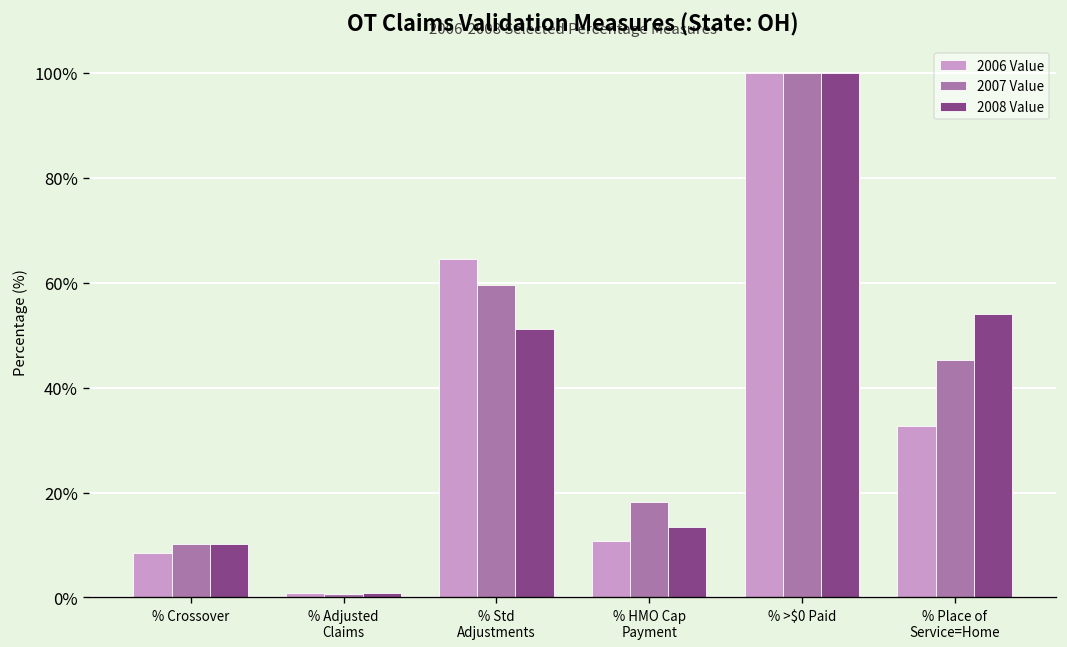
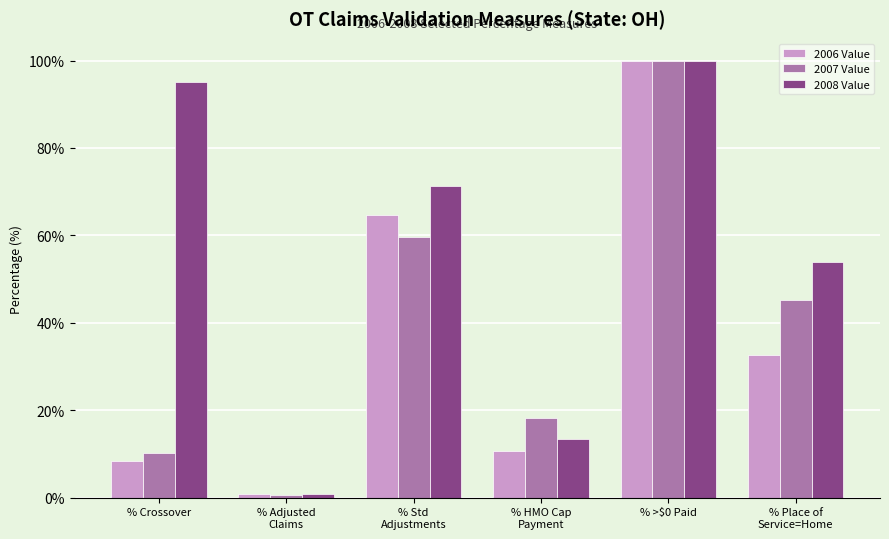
2008 Value, % Crossover: 10% -> 95%
2008 Value, % Std Adjustments: 51% -> 71%
